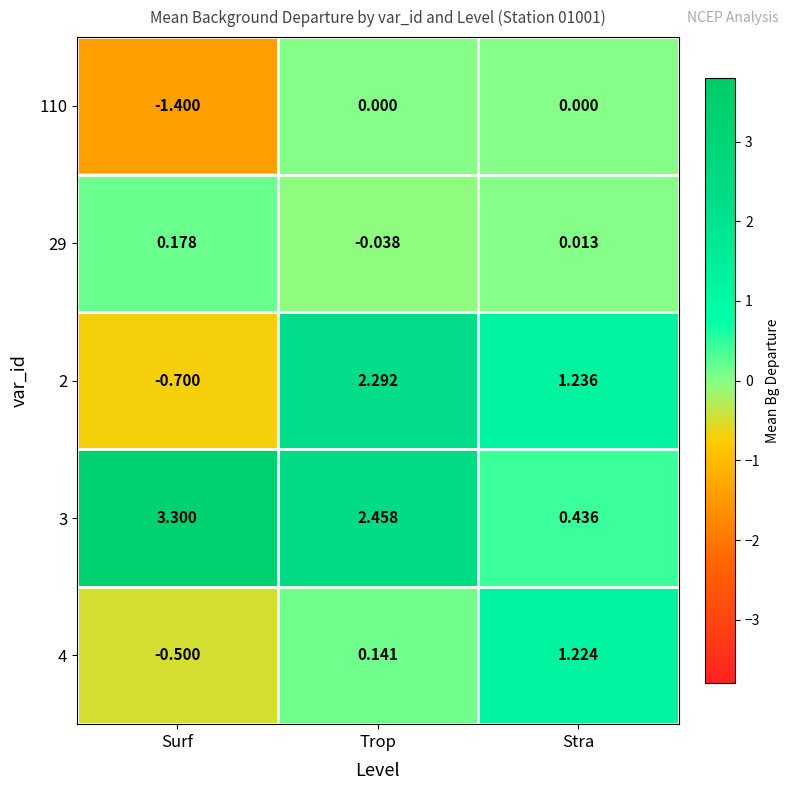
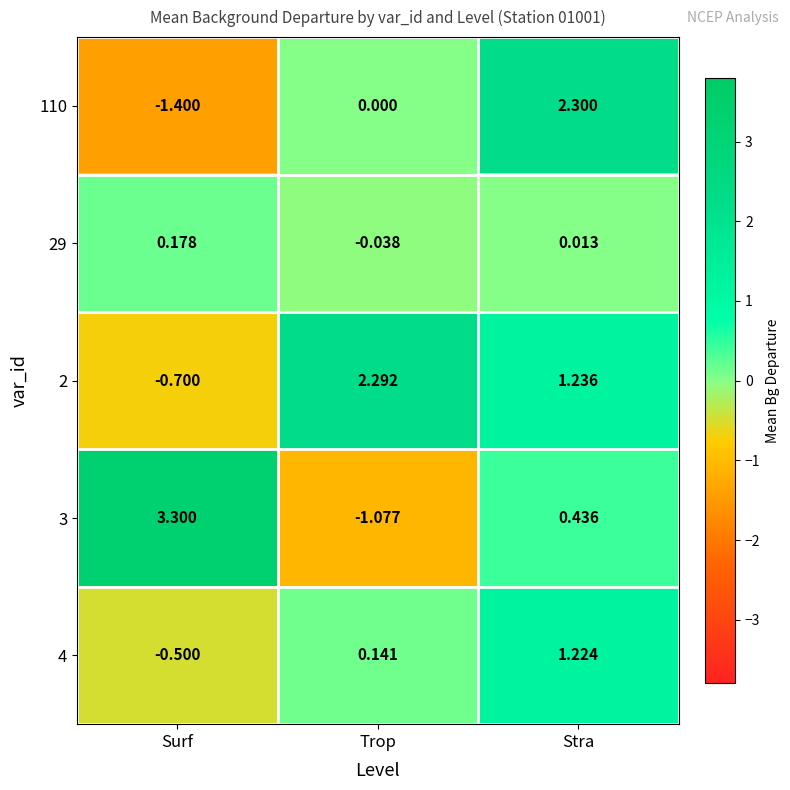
110, Stra: 0.000 -> 2.300
3, Trop: 2.458 -> -1.077
